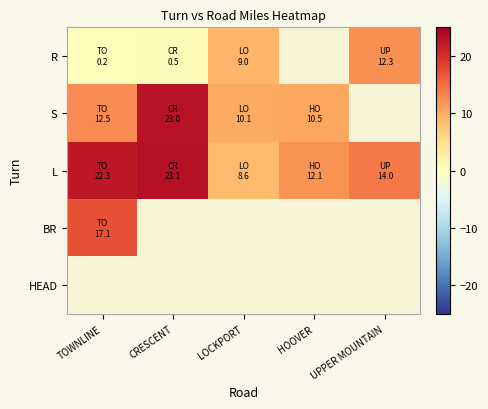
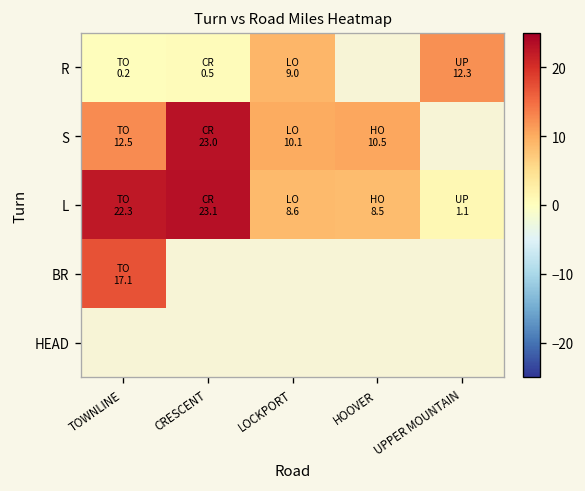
L, HOOVER: 12.1 -> 8.5
L, UPPER MOUNTAIN: 14.0 -> 1.1
